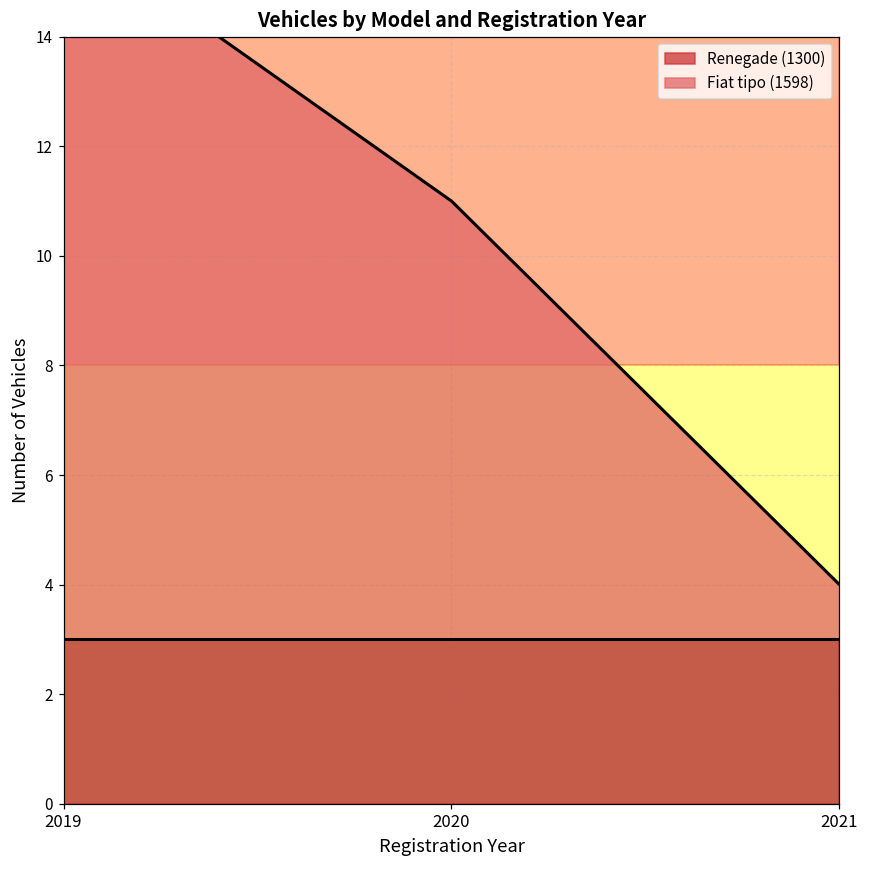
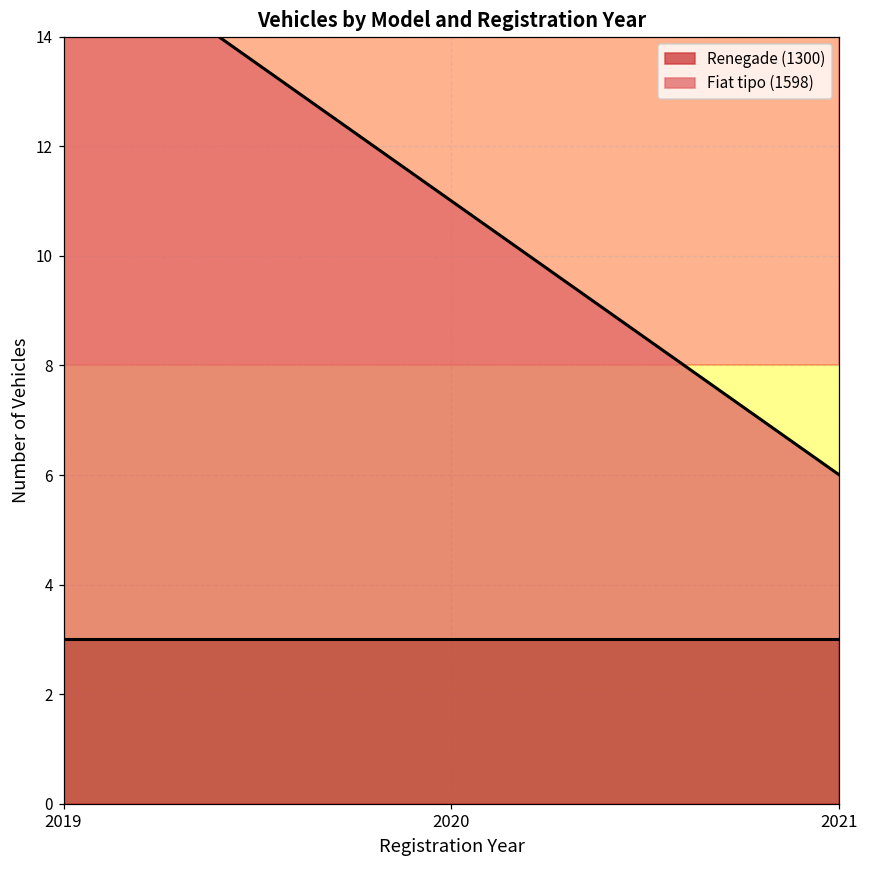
Fiat tipo (1598), 2021: 1 -> 3
